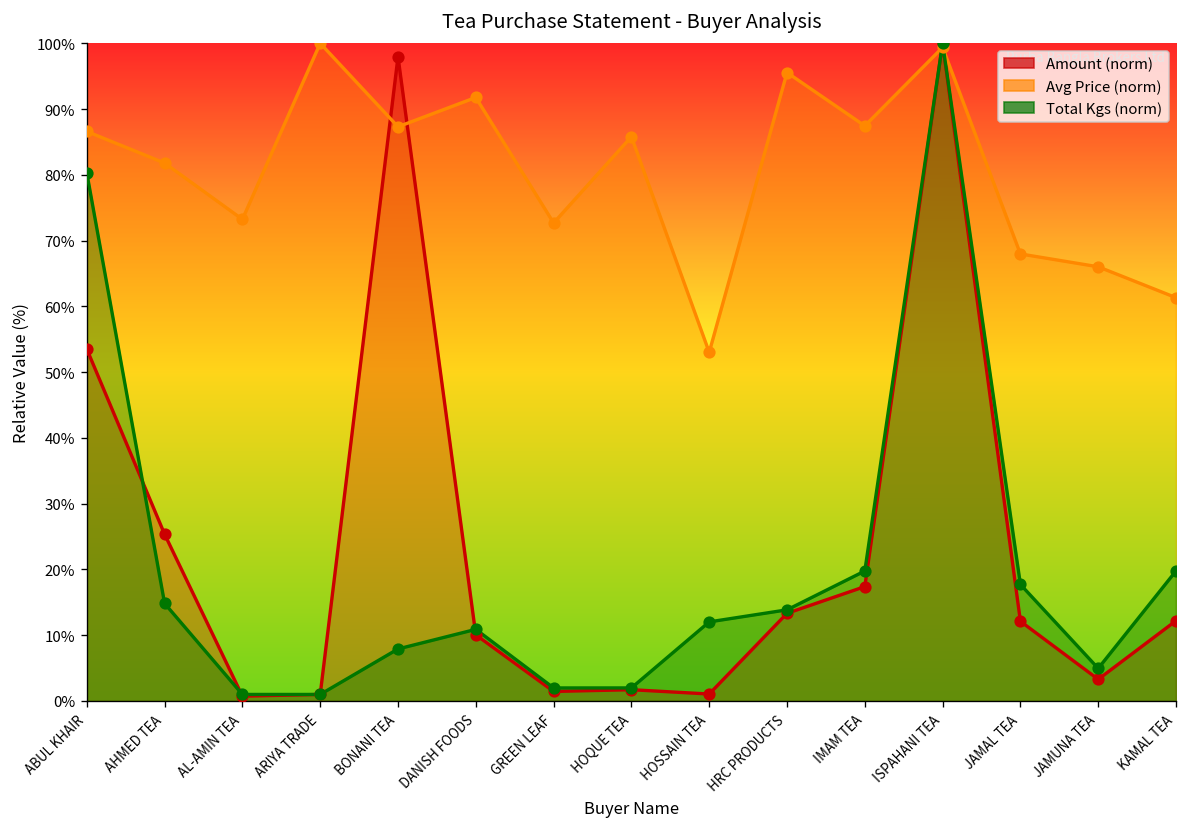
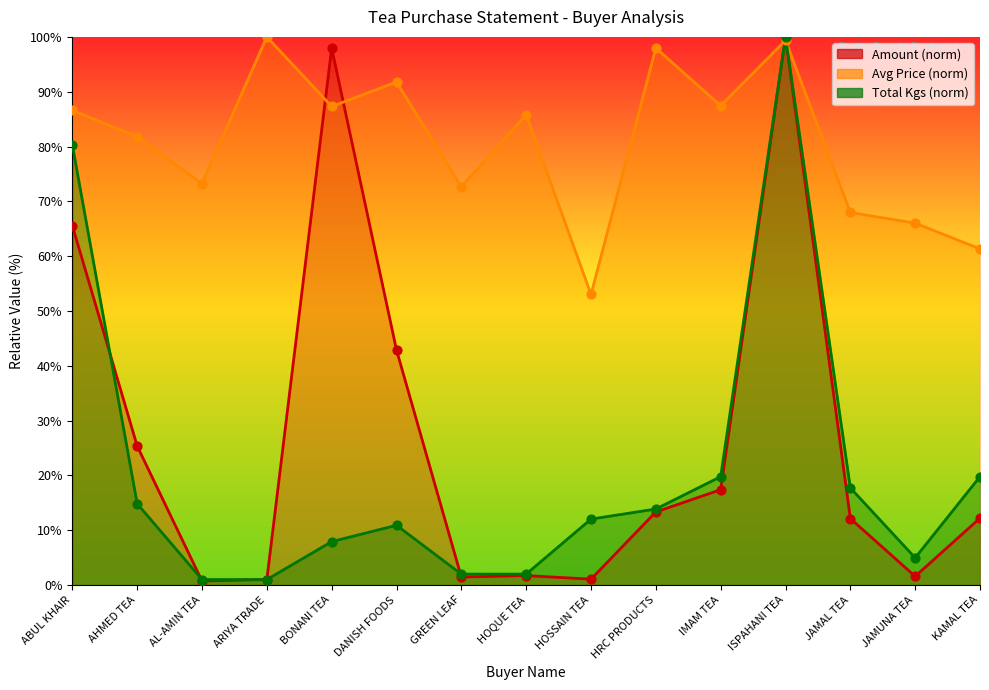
Amount (norm), ABUL KHAIR: 53% -> 66%
Amount (norm), DANISH FOODS: 10% -> 43%
Avg Price (norm), HRC PRODUCTS: 96% -> 98%
Amount (norm), JAMUNA TEA: 3% -> 2%
